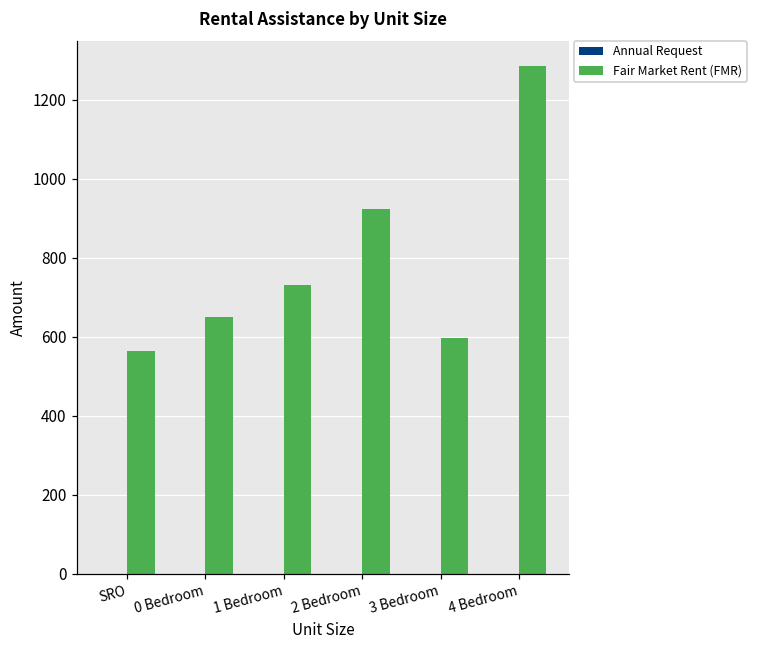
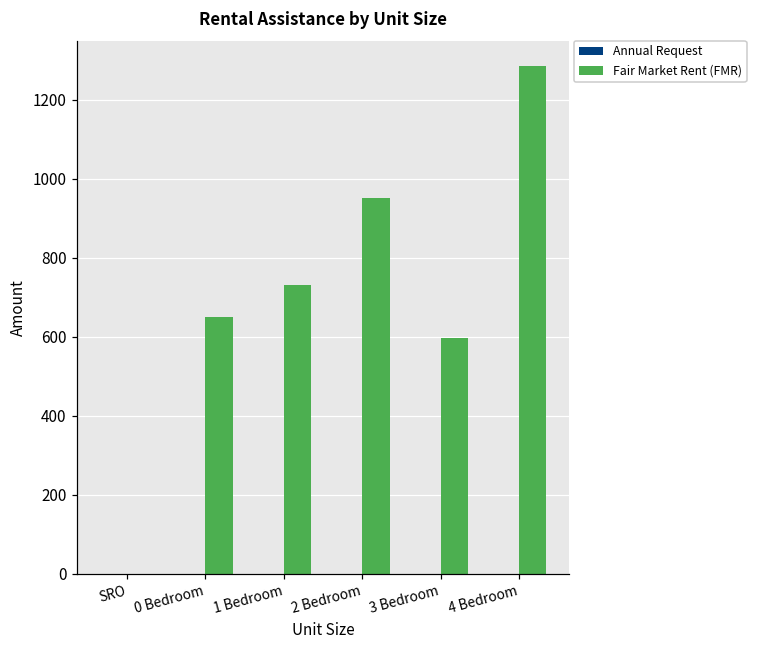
Fair Market Rent (FMR), SRO: 560 -> 0
Fair Market Rent (FMR), 2 Bedroom: 920 -> 950
